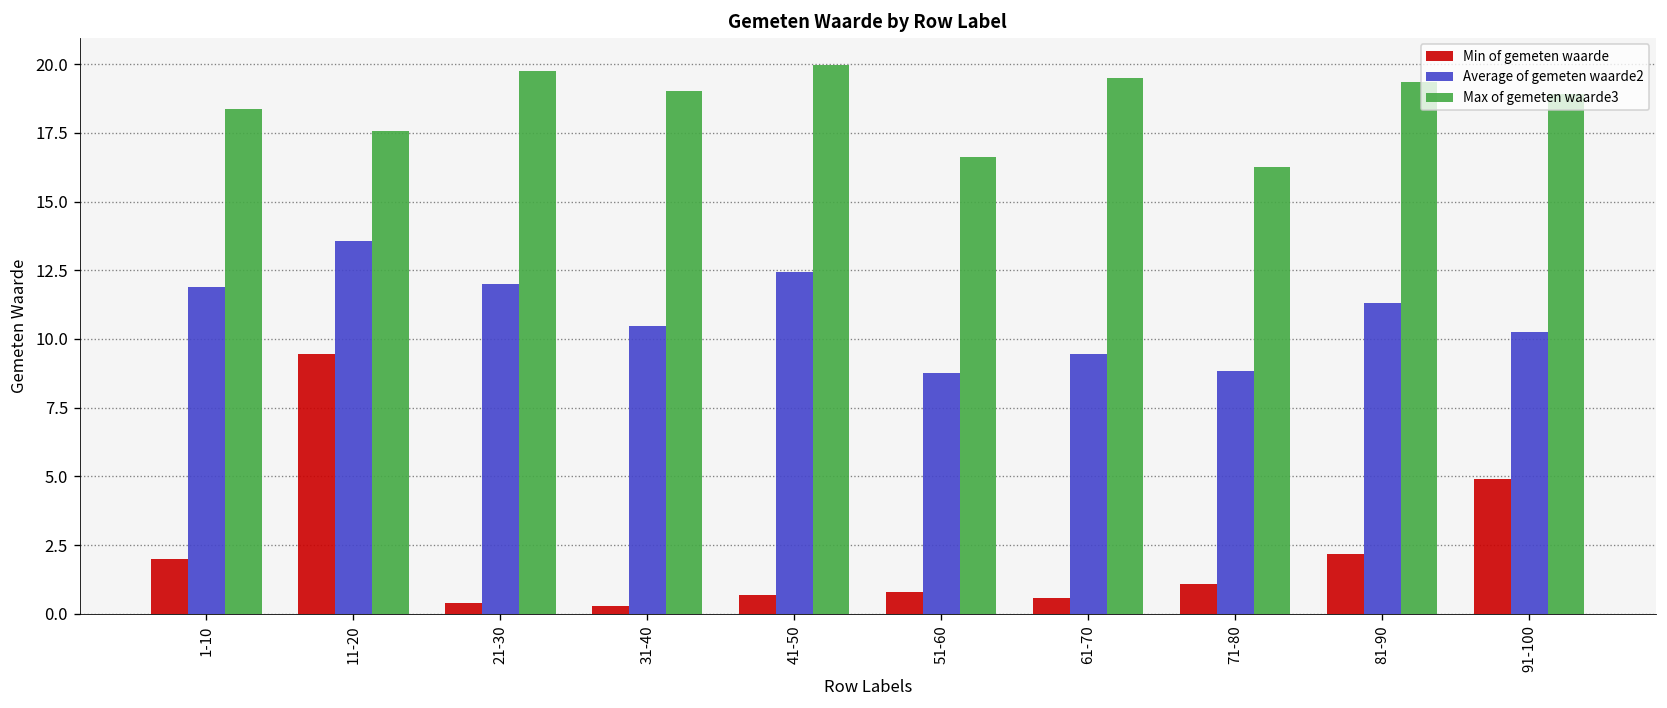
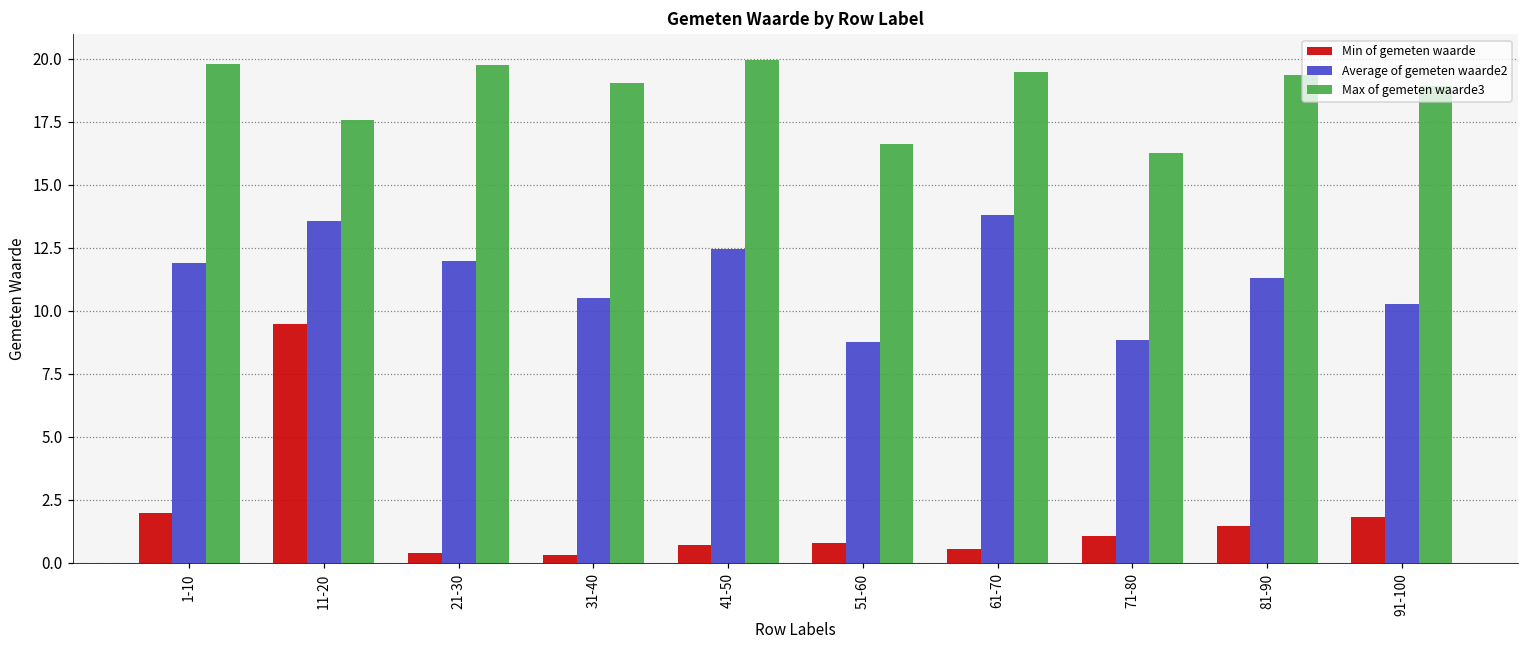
Max of gemeten waarde3, 1-10: 18.4 -> 19.8
Average of gemeten waarde2, 61-70: 9.5 -> 13.8
Min of gemeten waarde, 81-90: 2.2 -> 1.4
Min of gemeten waarde, 91-100: 4.9 -> 1.8
